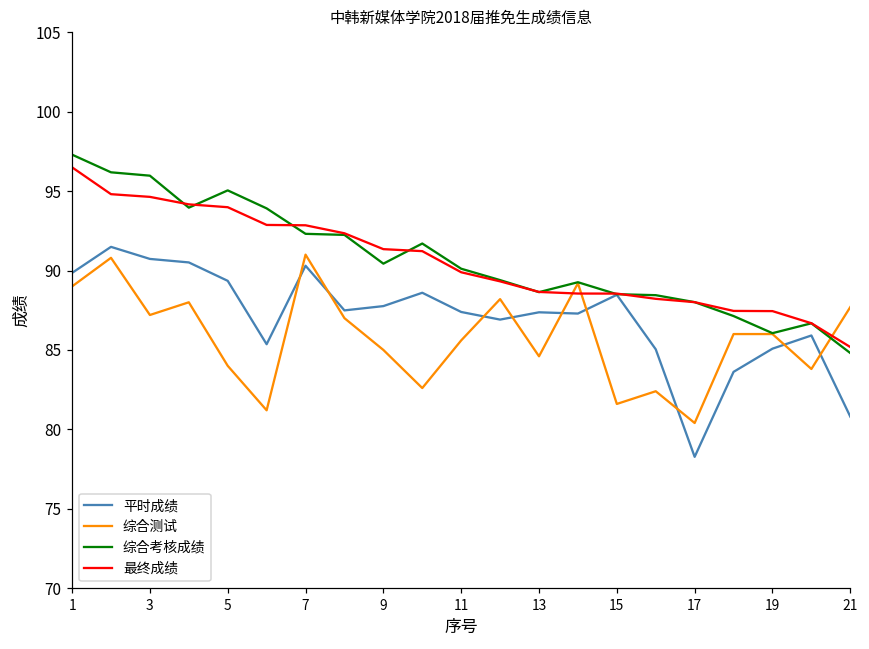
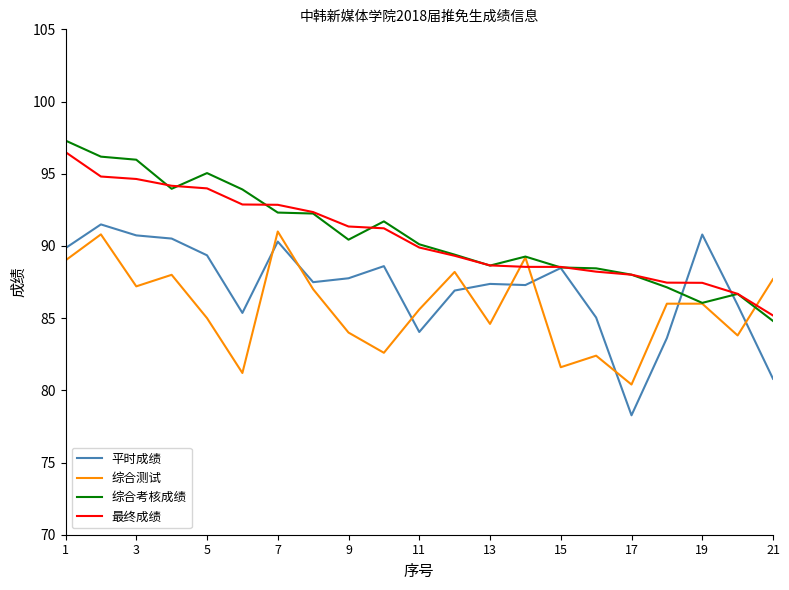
综合测试, 5: 84 -> 85
综合测试, 9: 85 -> 84
平时成绩, 11: 87.4 -> 84.0
平时成绩, 19: 85.1 -> 90.8
